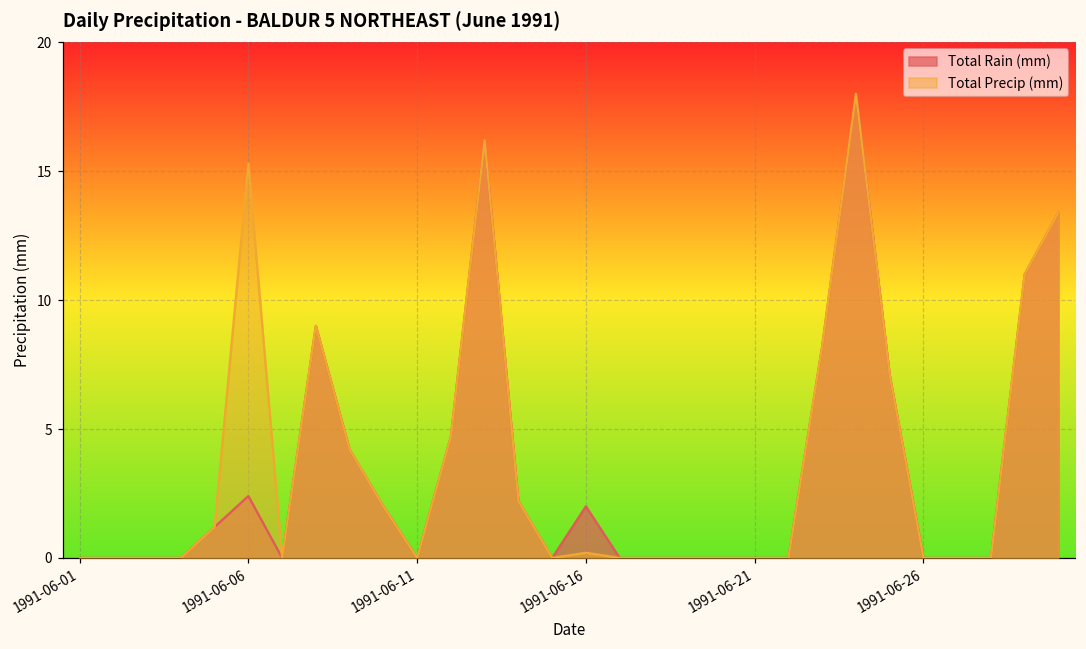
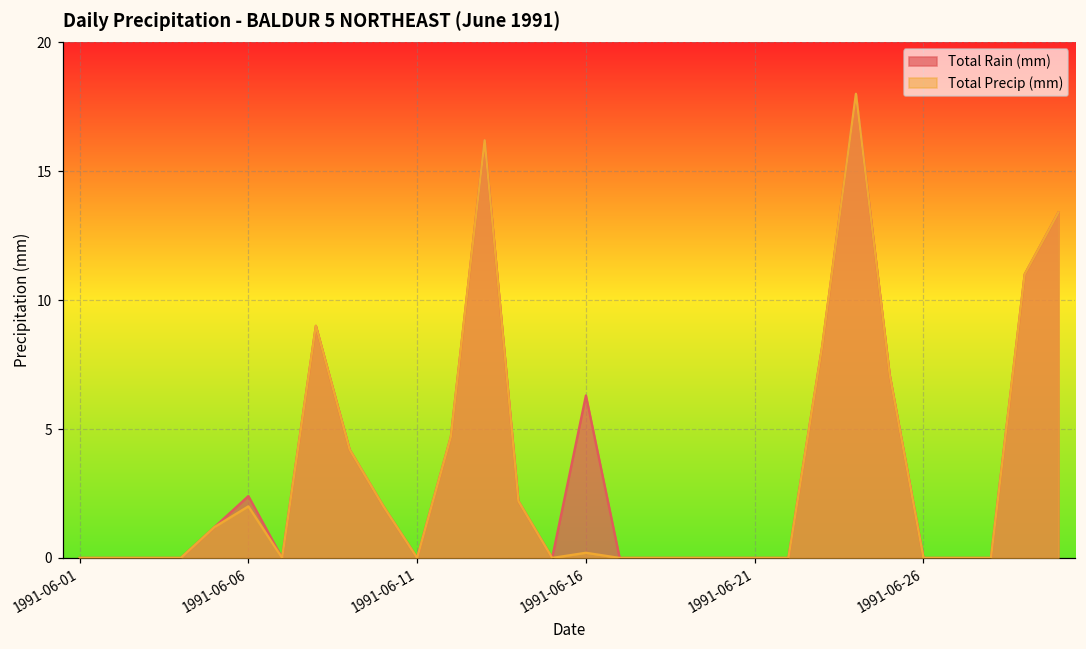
Total Precip (mm), 1991-06-06: 15.3 -> 2.0
Total Rain (mm), 1991-06-16: 2.0 -> 6.3
